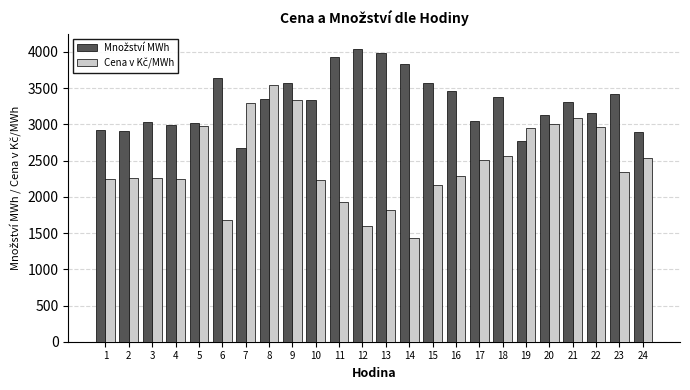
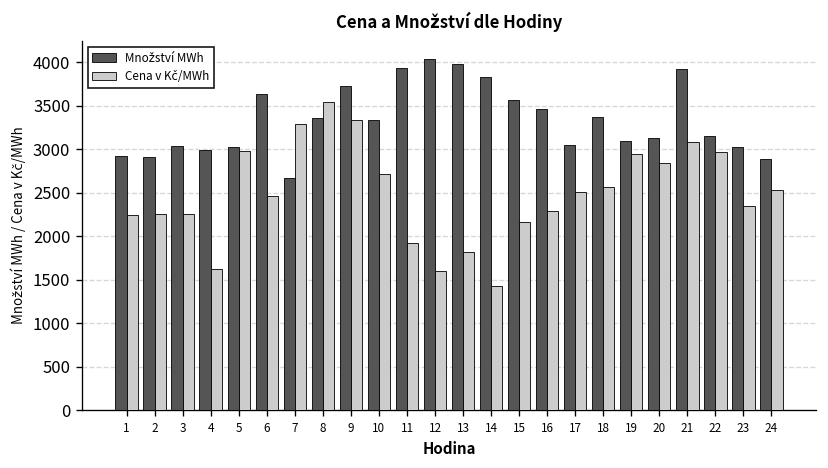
Cena v Kč/MWh, 4: 2300 -> 1600
Cena v Kč/MWh, 6: 1700 -> 2500
Množství MWh, 9: 3600 -> 3700
Cena v Kč/MWh, 10: 2200 -> 2700
Množství MWh, 19: 2800 -> 3100
Cena v Kč/MWh, 20: 3000 -> 2800
Množství MWh, 21: 3300 -> 3900
Množství MWh, 23: 3400 -> 3000
